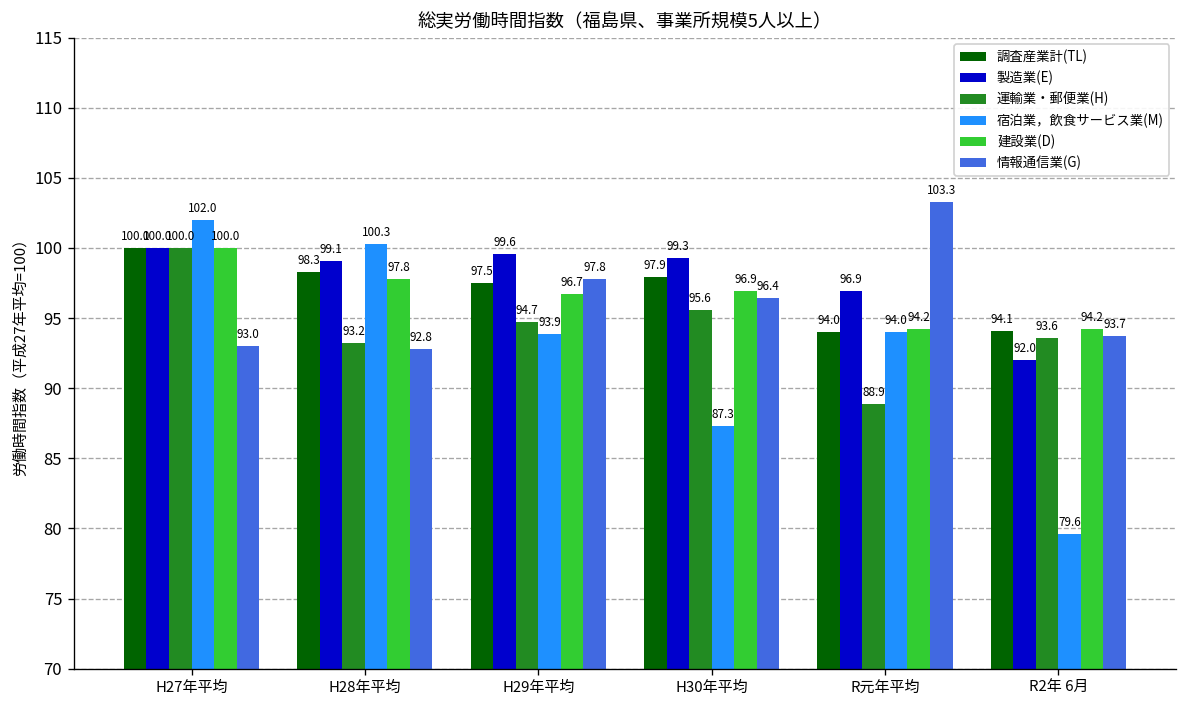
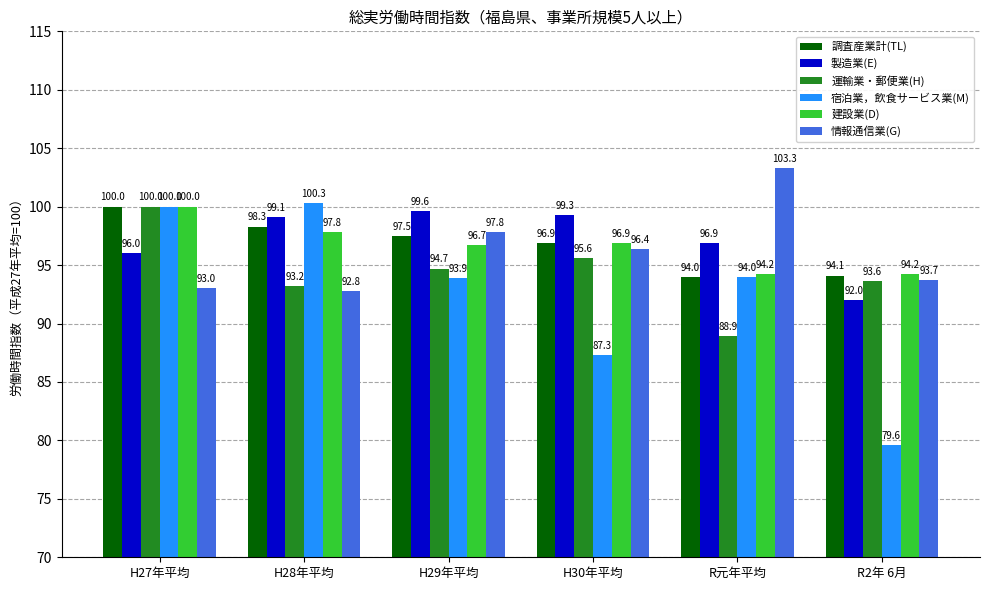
製造業(E), H27年平均: 100.0 -> 96.0
宿泊業，飲食サービス業(M), H27年平均: 102.0 -> 100.0
調査産業計(TL), H30年平均: 97.9 -> 96.9
